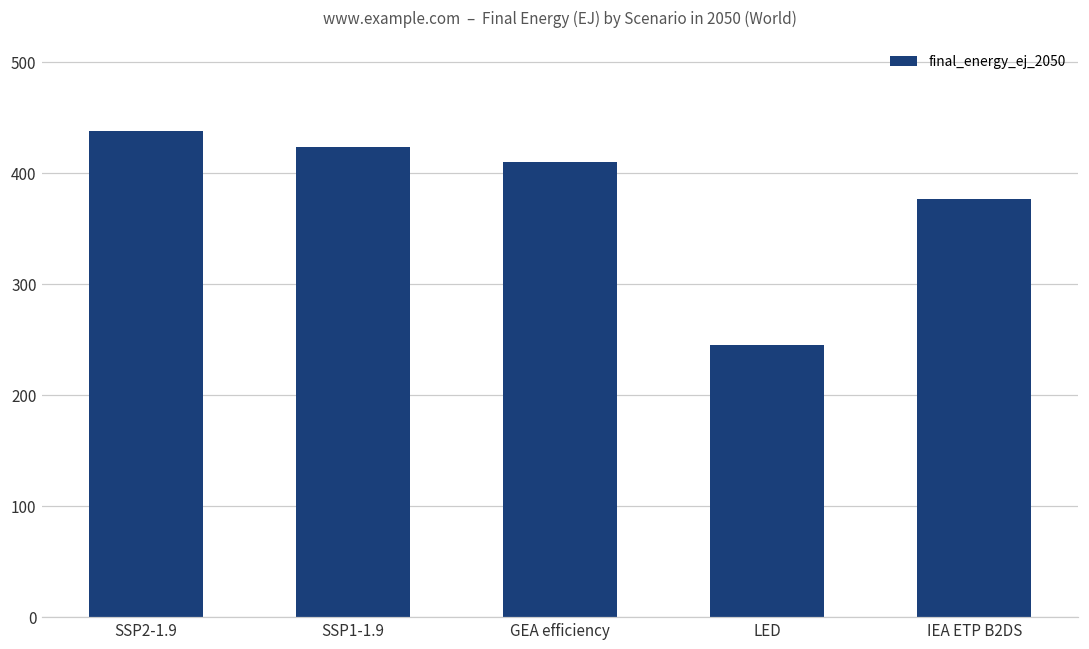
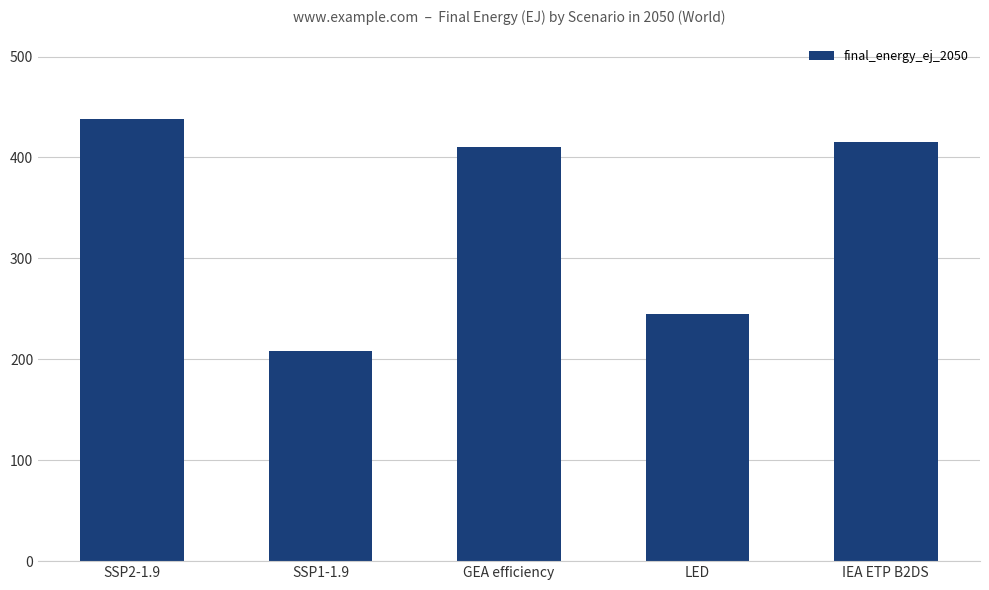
SSP1-1.9: 424 -> 208
IEA ETP B2DS: 377 -> 415
